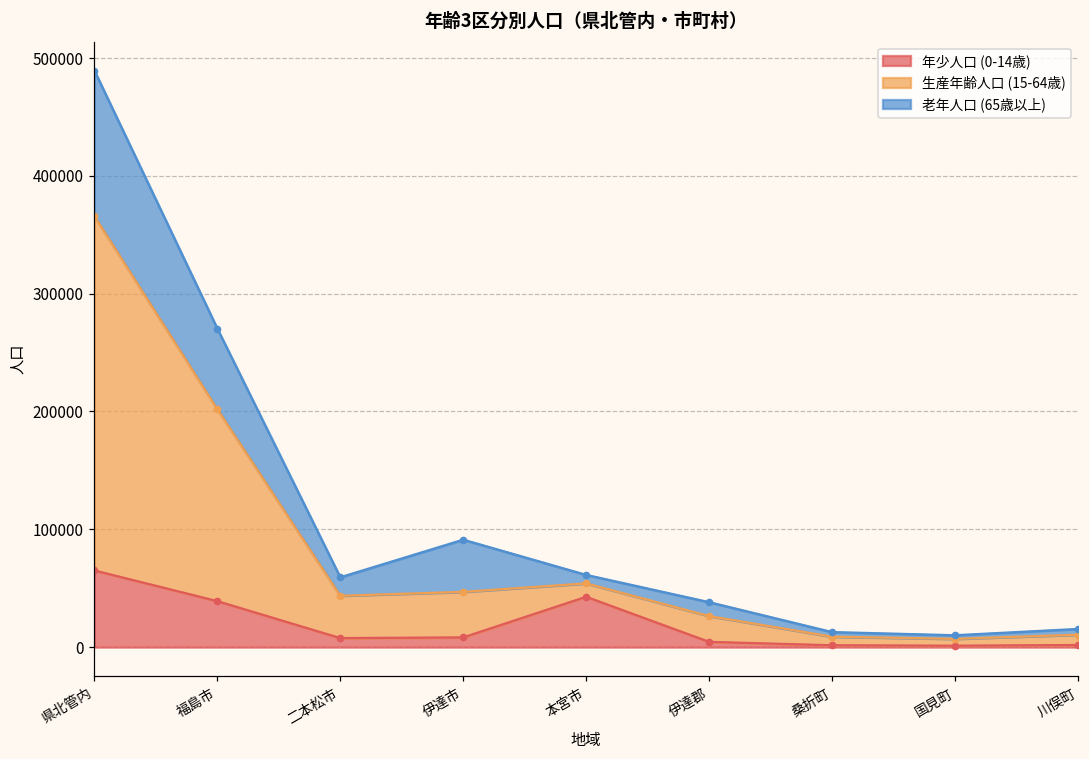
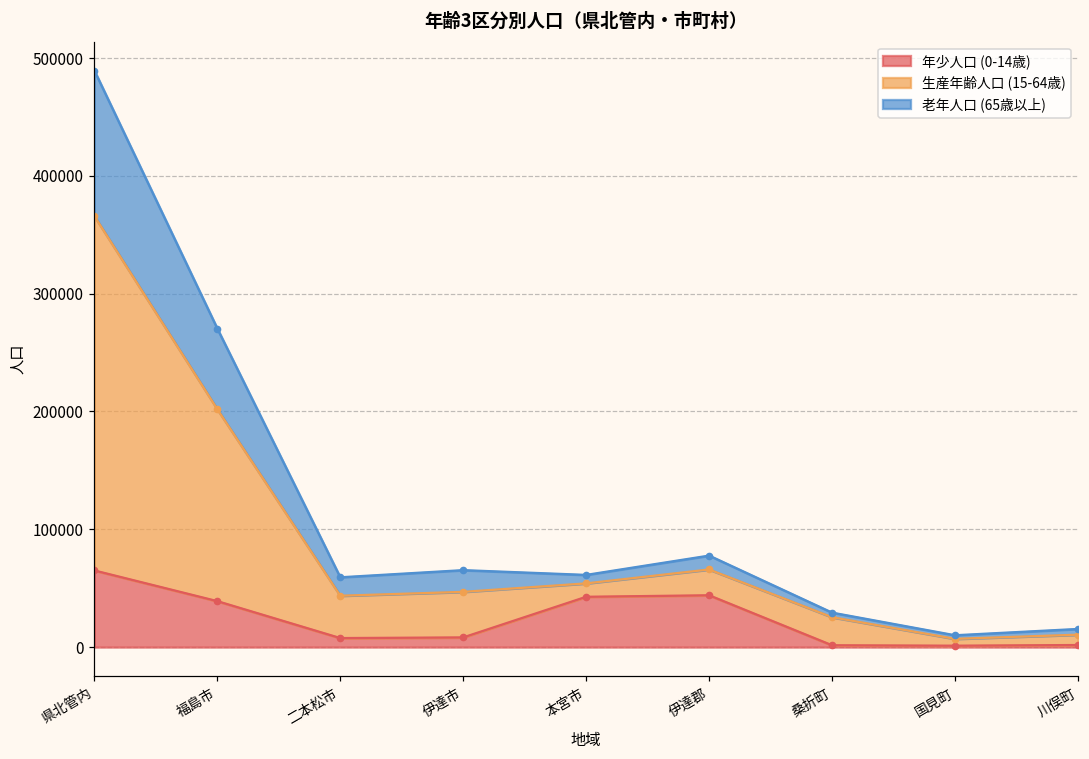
老年人口 (65歳以上), 伊達市: 44000 -> 18000
年少人口 (0-14歳), 伊達郡: 4000 -> 44000
生産年齢人口 (15-64歳), 桑折町: 7000 -> 24000
